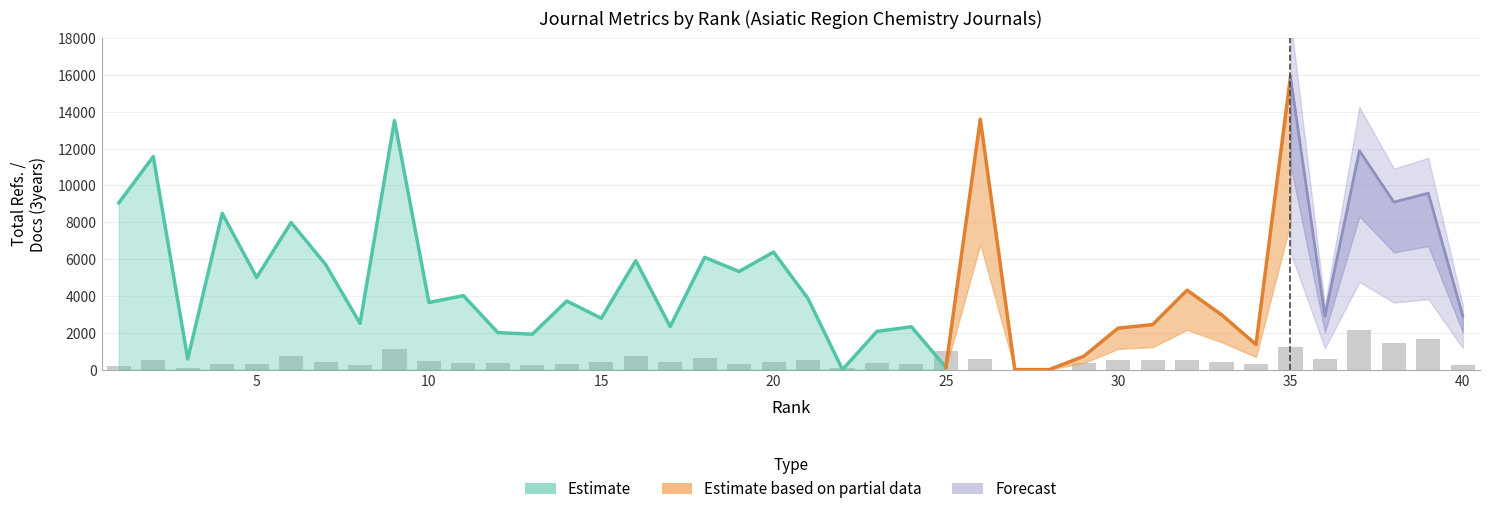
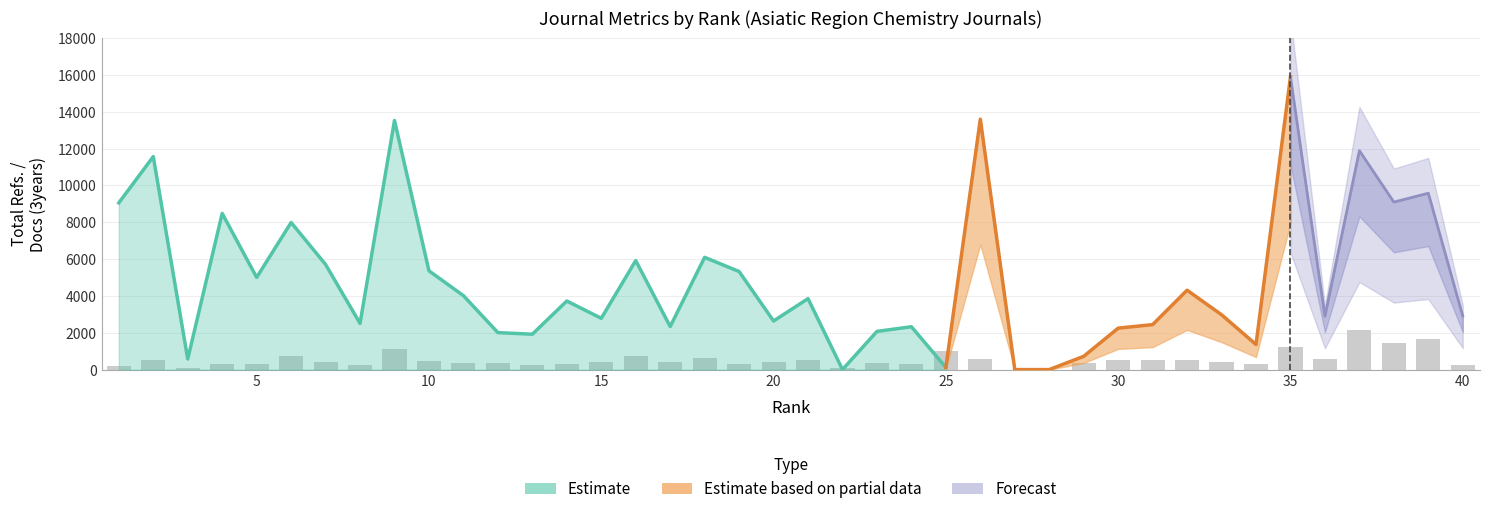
Estimate, 10: 3600 -> 5400
Estimate, 20: 6400 -> 2600
